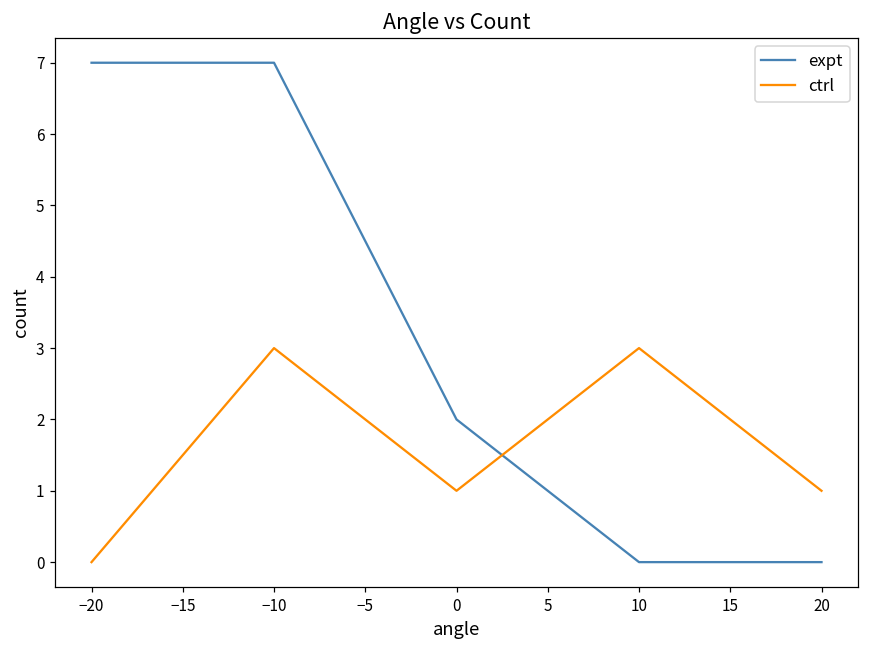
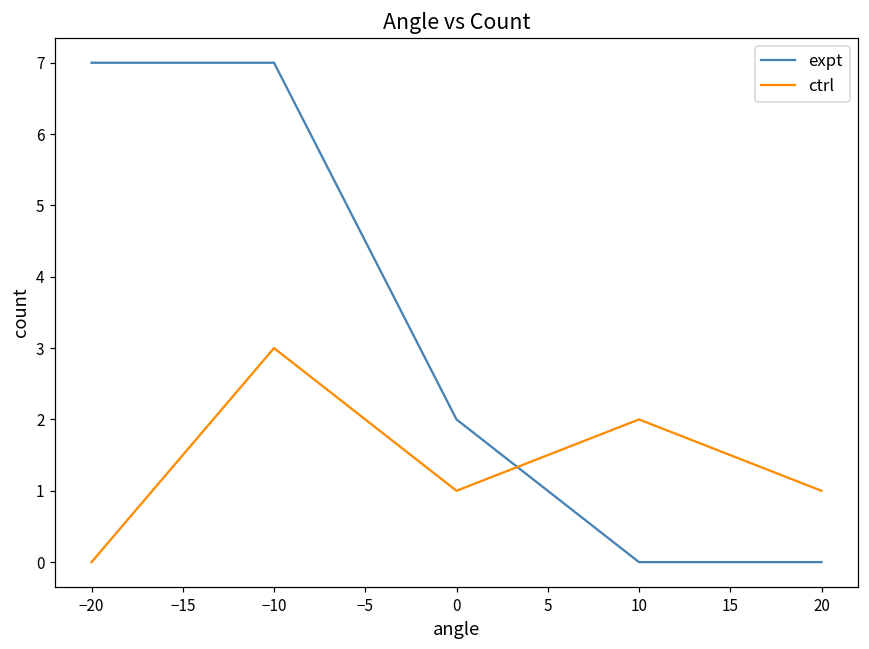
ctrl, 10: 3 -> 2
